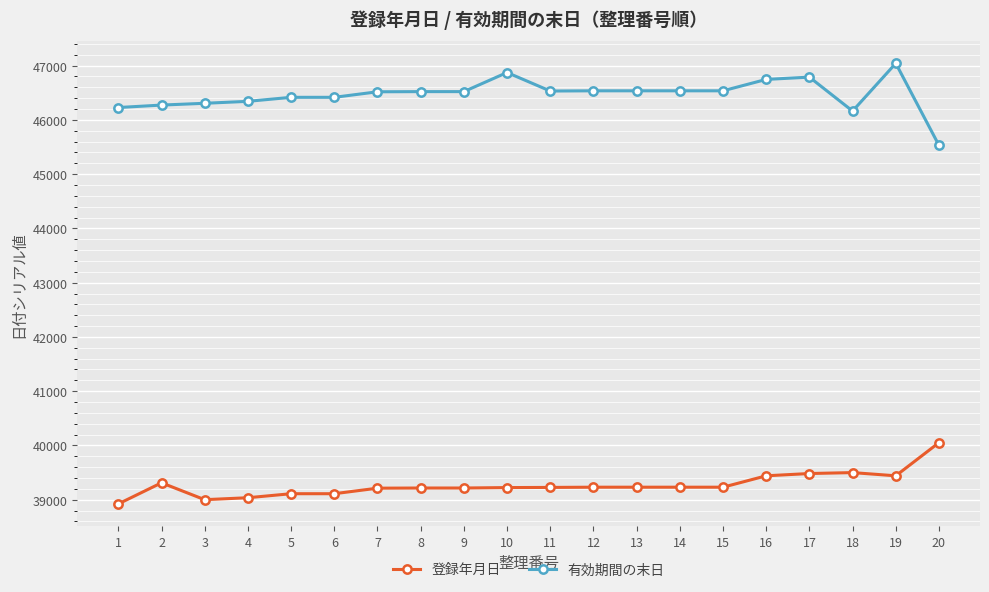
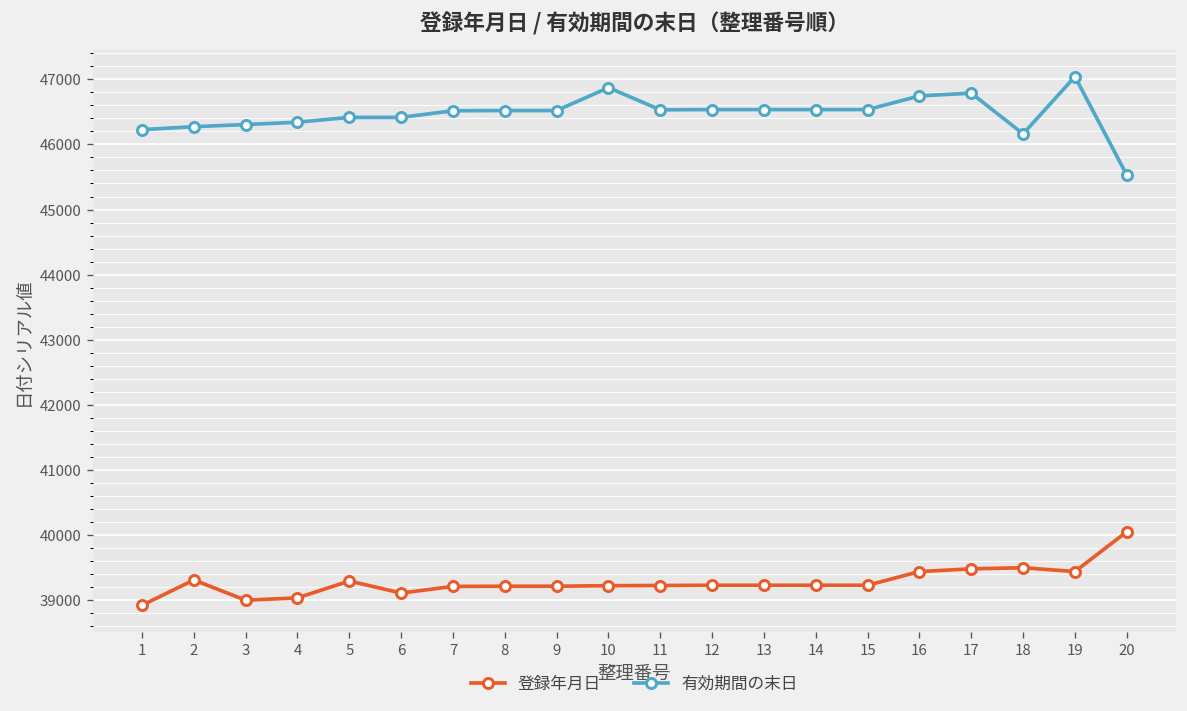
登録年月日, 5: 39100 -> 39300
